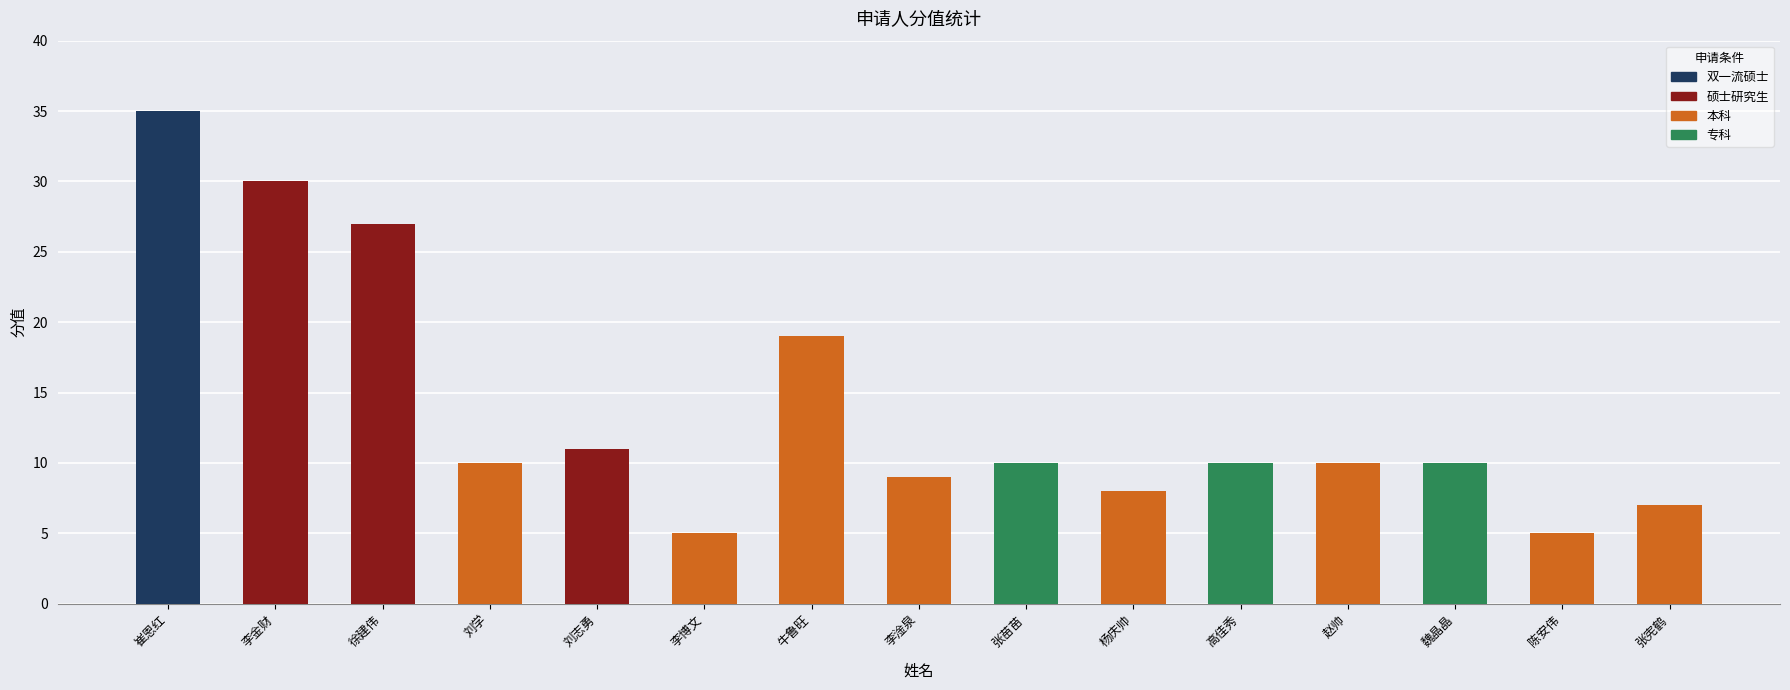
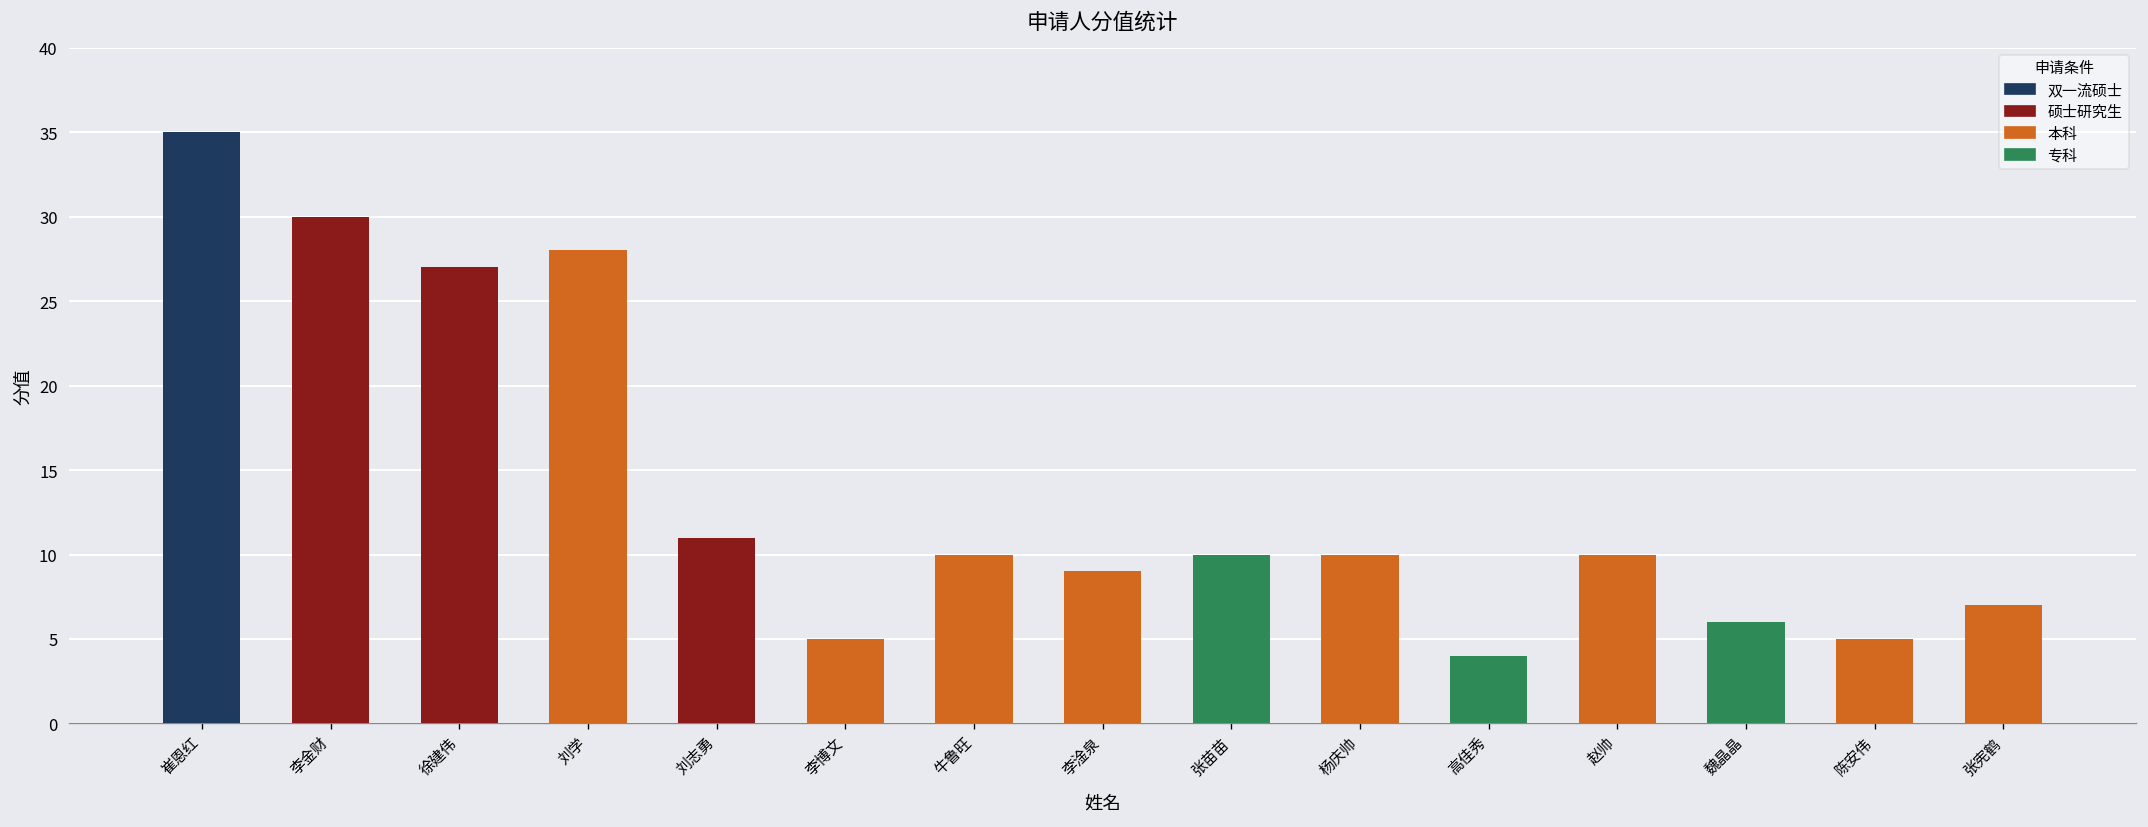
刘学: 10 -> 28
牛鲁旺: 19 -> 10
杨庆帅: 8 -> 10
高佳秀: 10 -> 4
魏晶晶: 10 -> 6
